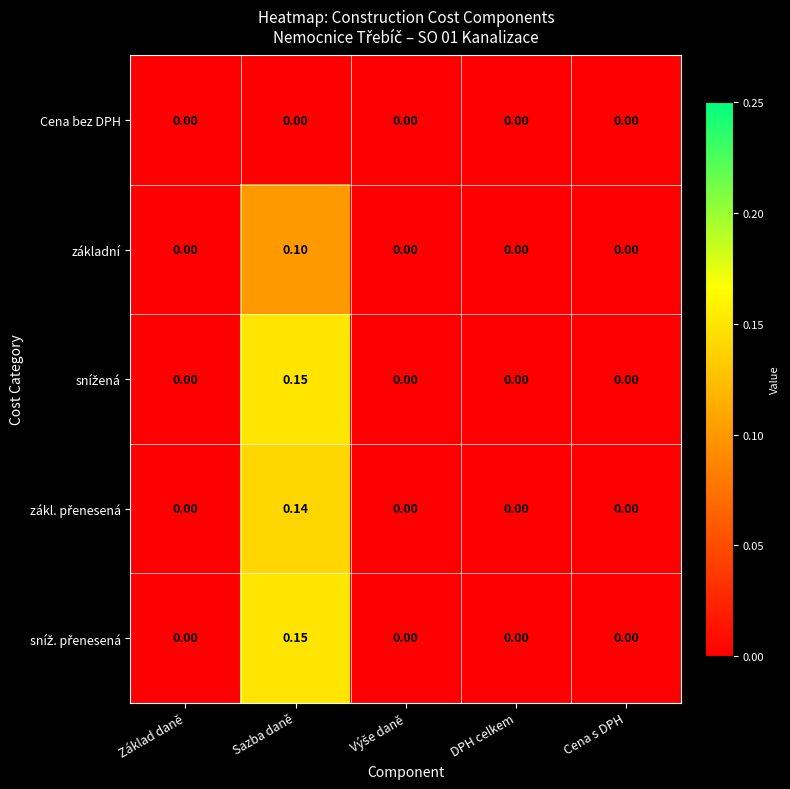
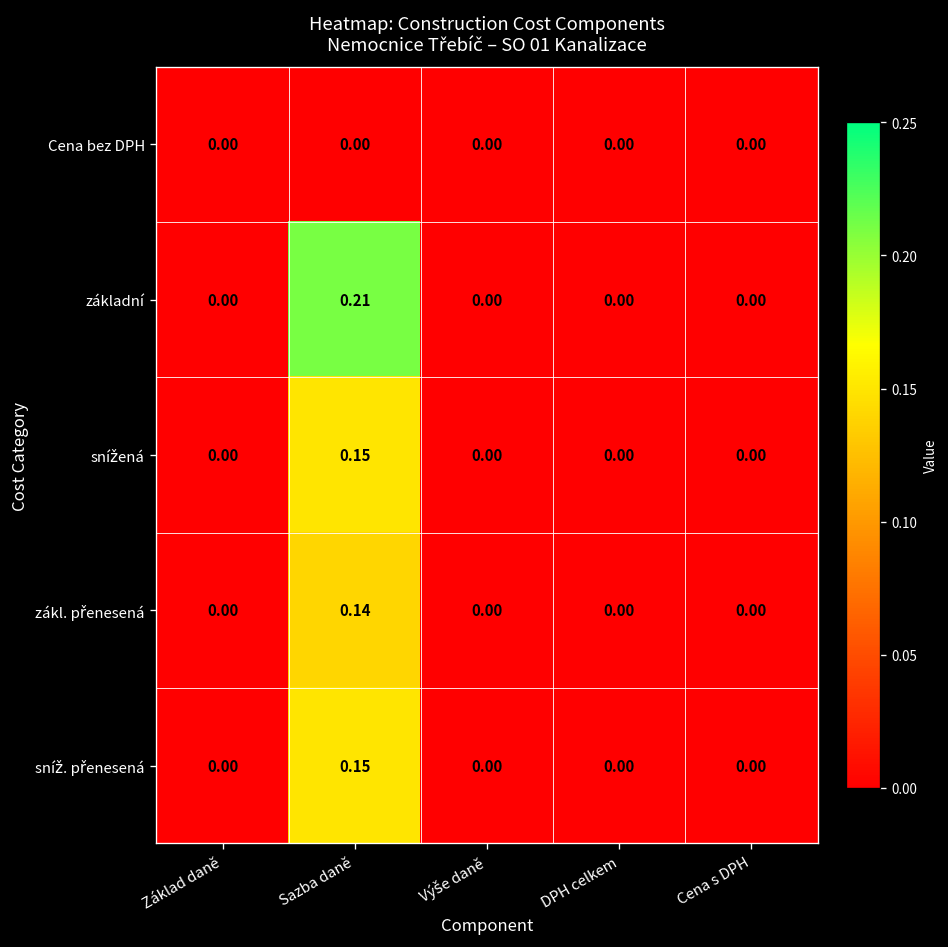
základní, Sazba daně: 0.10 -> 0.21
